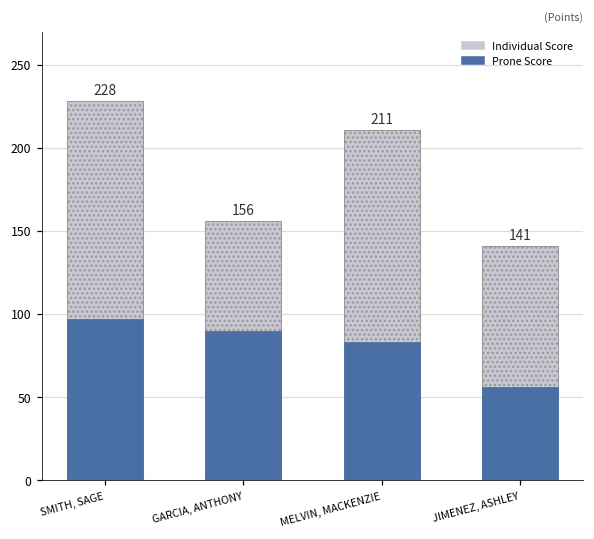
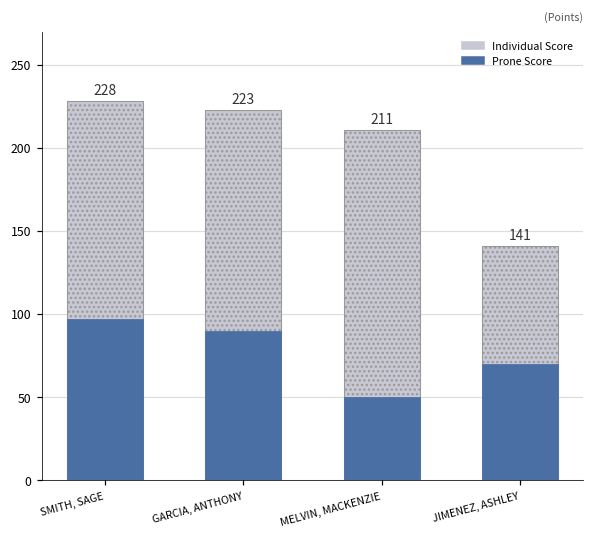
Individual Score, GARCIA, ANTHONY: 156 -> 223
Prone Score, MELVIN, MACKENZIE: 83 -> 50
Prone Score, JIMENEZ, ASHLEY: 56 -> 70
